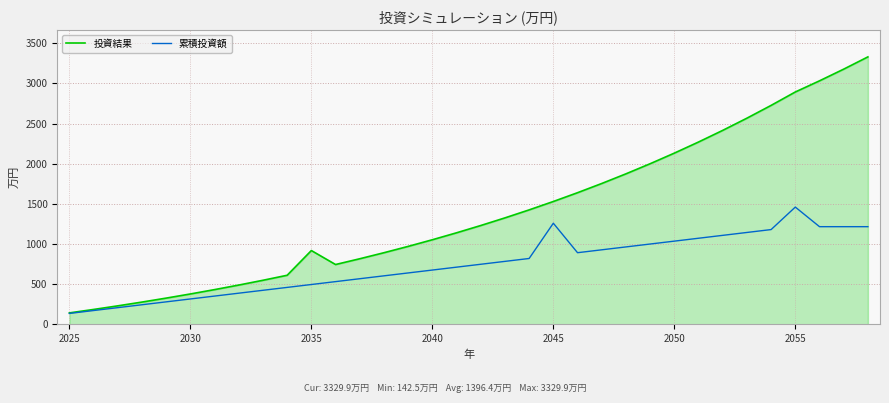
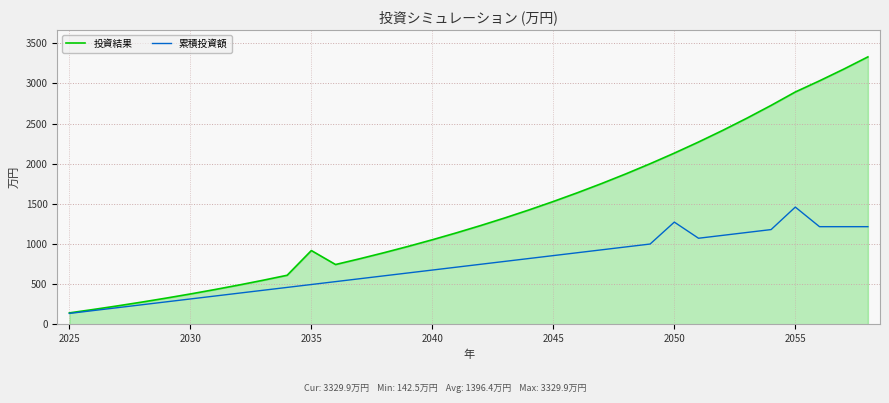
累積投資額, 2045: 1300 -> 900
累積投資額, 2050: 1000 -> 1300
